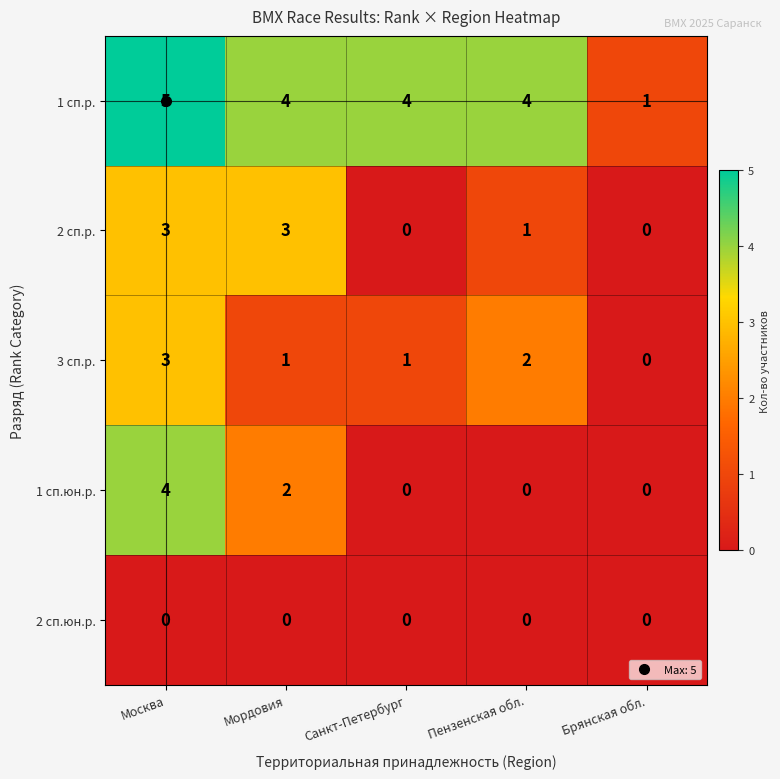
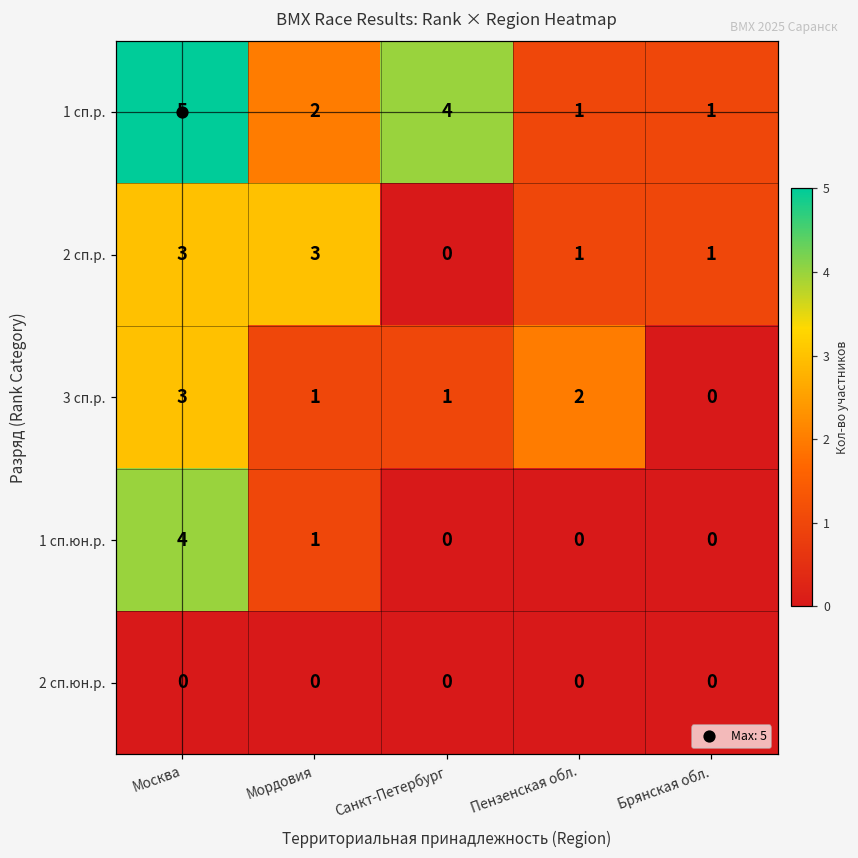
1 сп.р., Мордовия: 4 -> 2
1 сп.р., Пензенская обл.: 4 -> 1
2 сп.р., Брянская обл.: 0 -> 1
1 сп.юн.р., Мордовия: 2 -> 1
